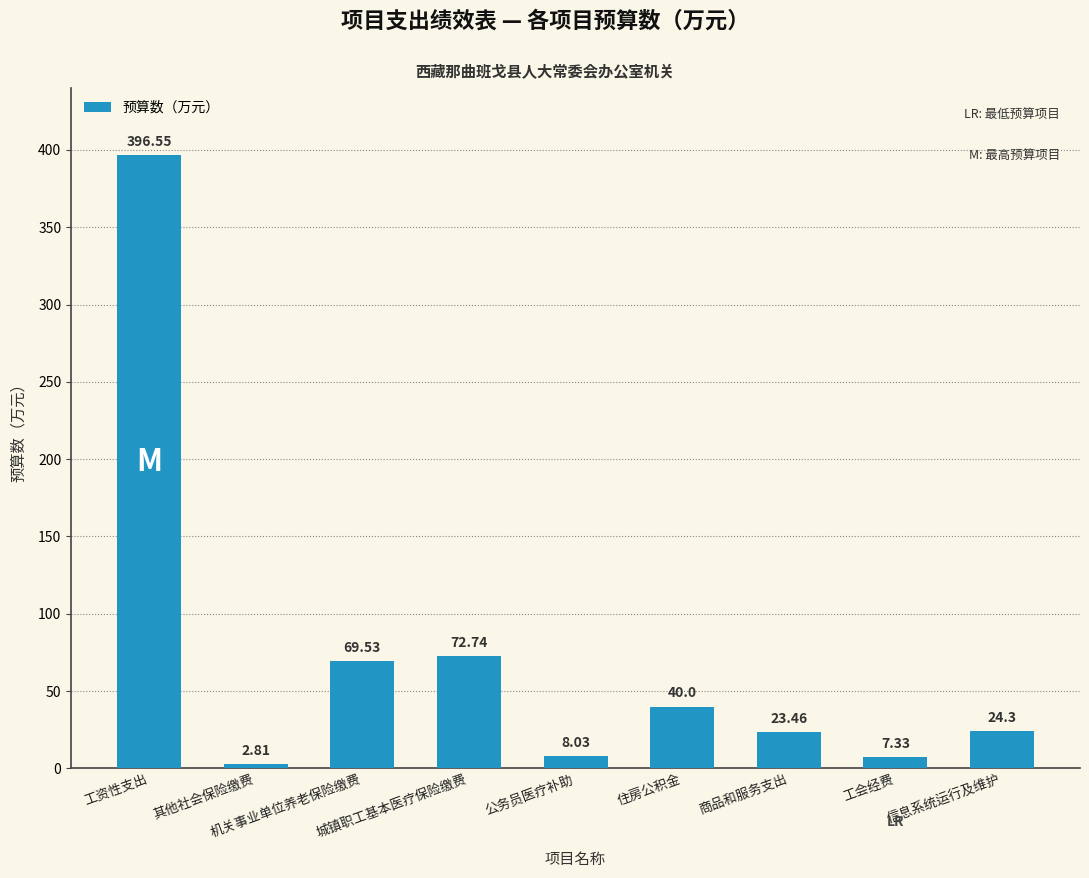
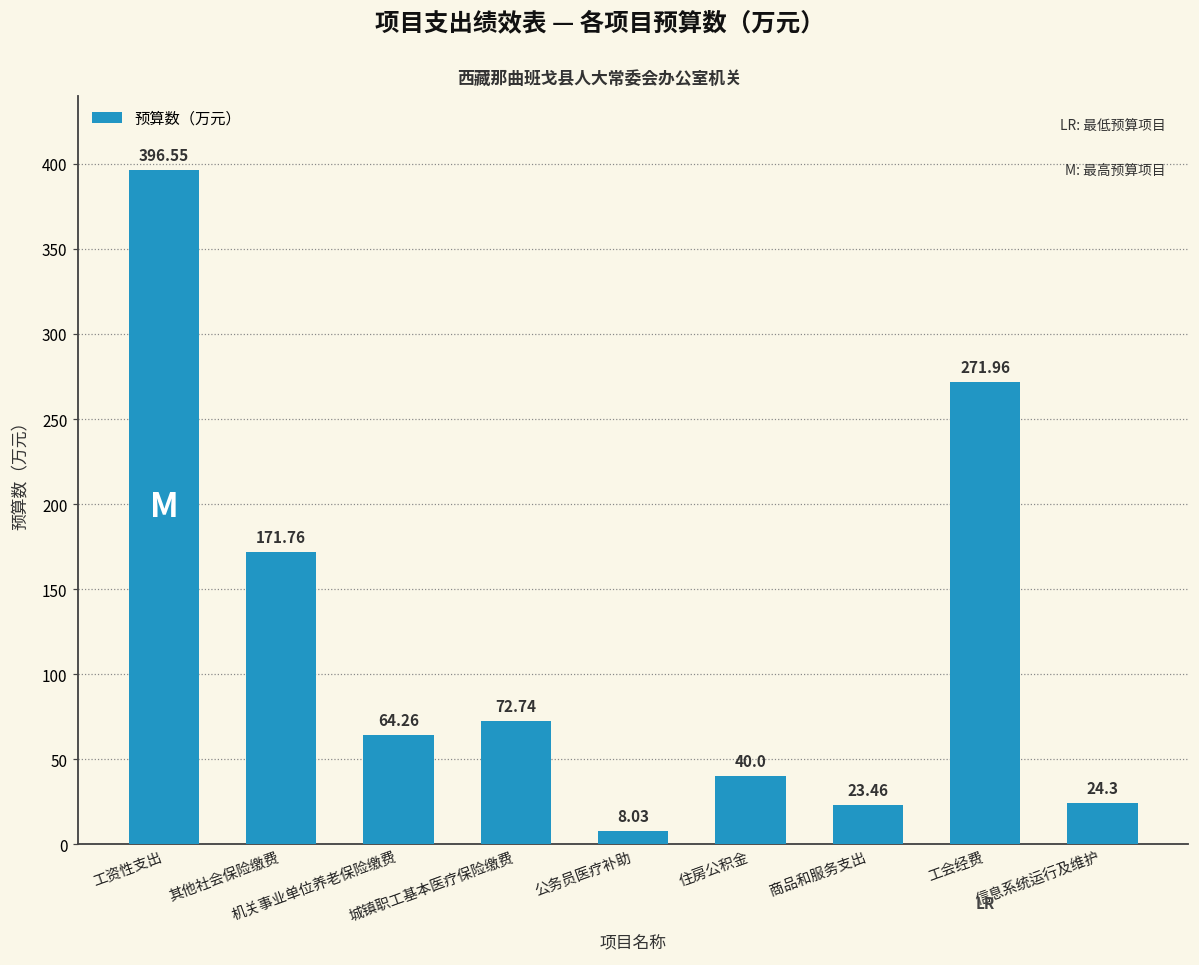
其他社会保险缴费: 2.81 -> 171.76
机关事业单位养老保险缴费: 69.53 -> 64.26
工会经费: 7.33 -> 271.96
